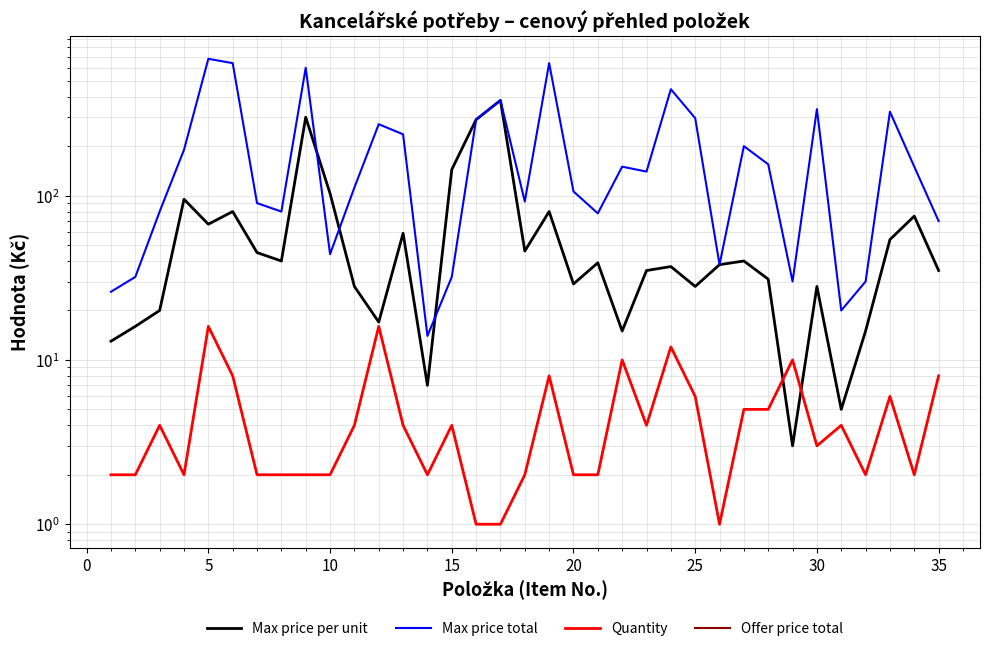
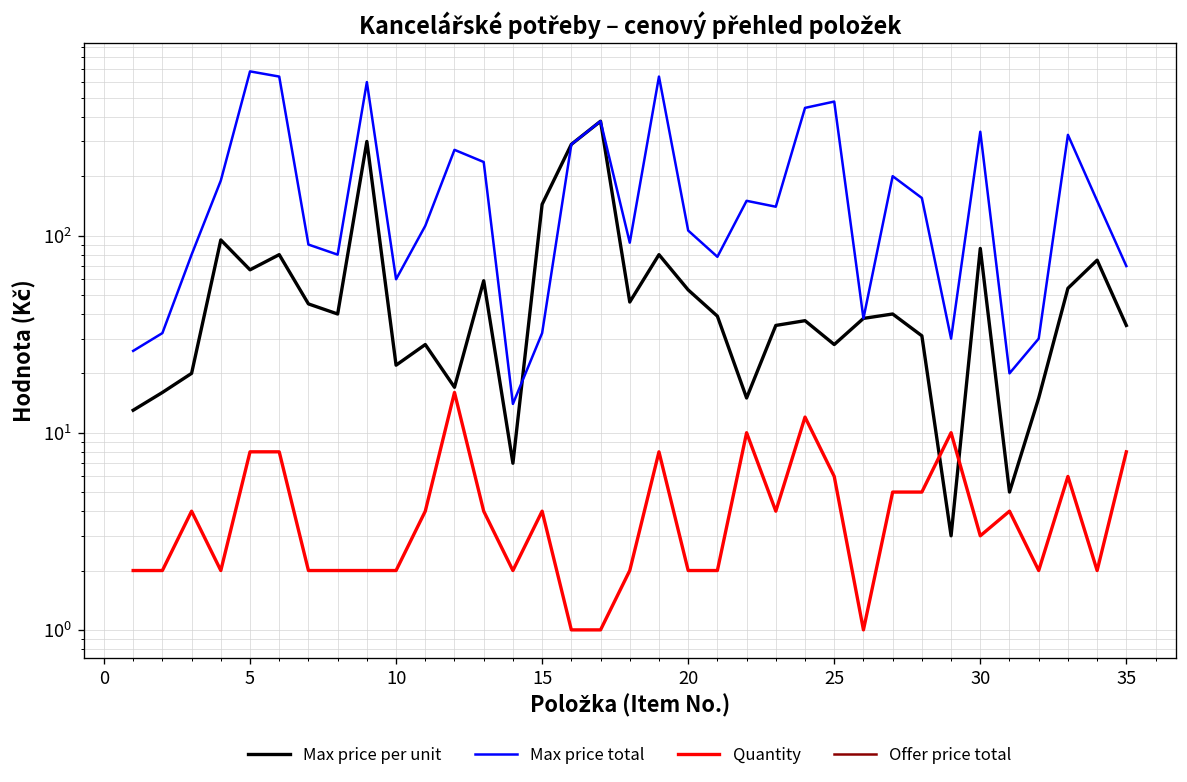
Quantity, 5: 16 -> 8
Max price per unit, 10: 100 -> 22
Max price total, 10: 44 -> 60
Max price per unit, 20: 29 -> 53
Max price total, 25: 300 -> 480
Max price per unit, 30: 28 -> 90
